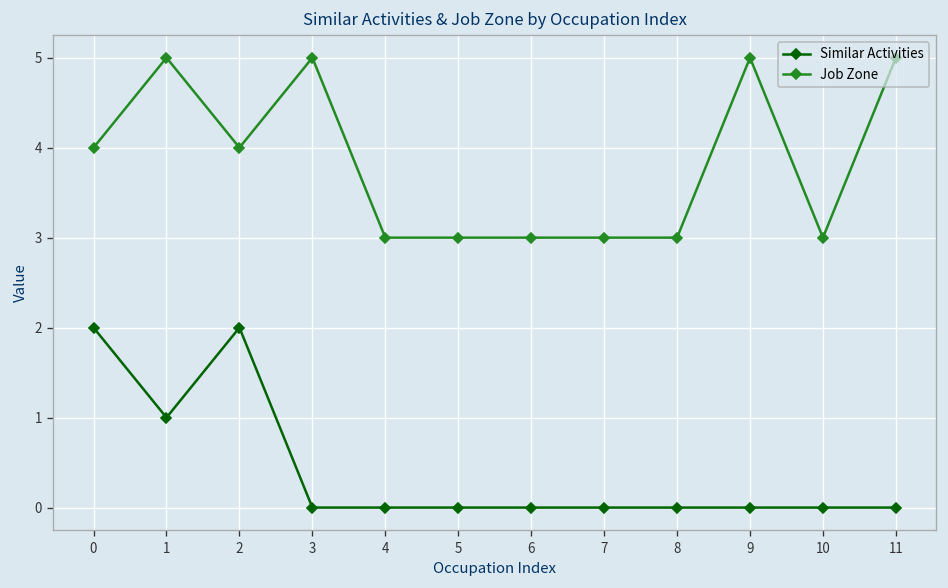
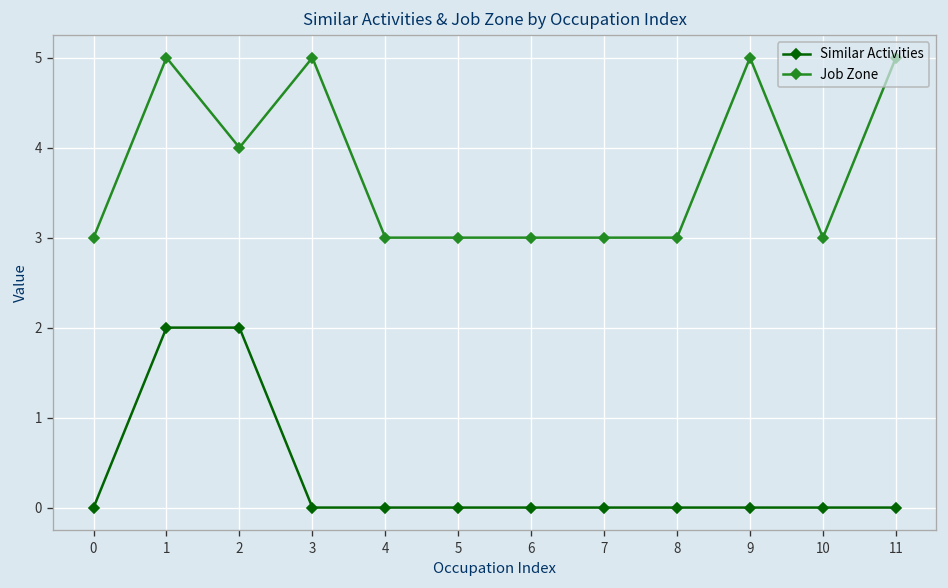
Similar Activities, 0: 2 -> 0
Job Zone, 0: 4 -> 3
Similar Activities, 1: 1 -> 2
